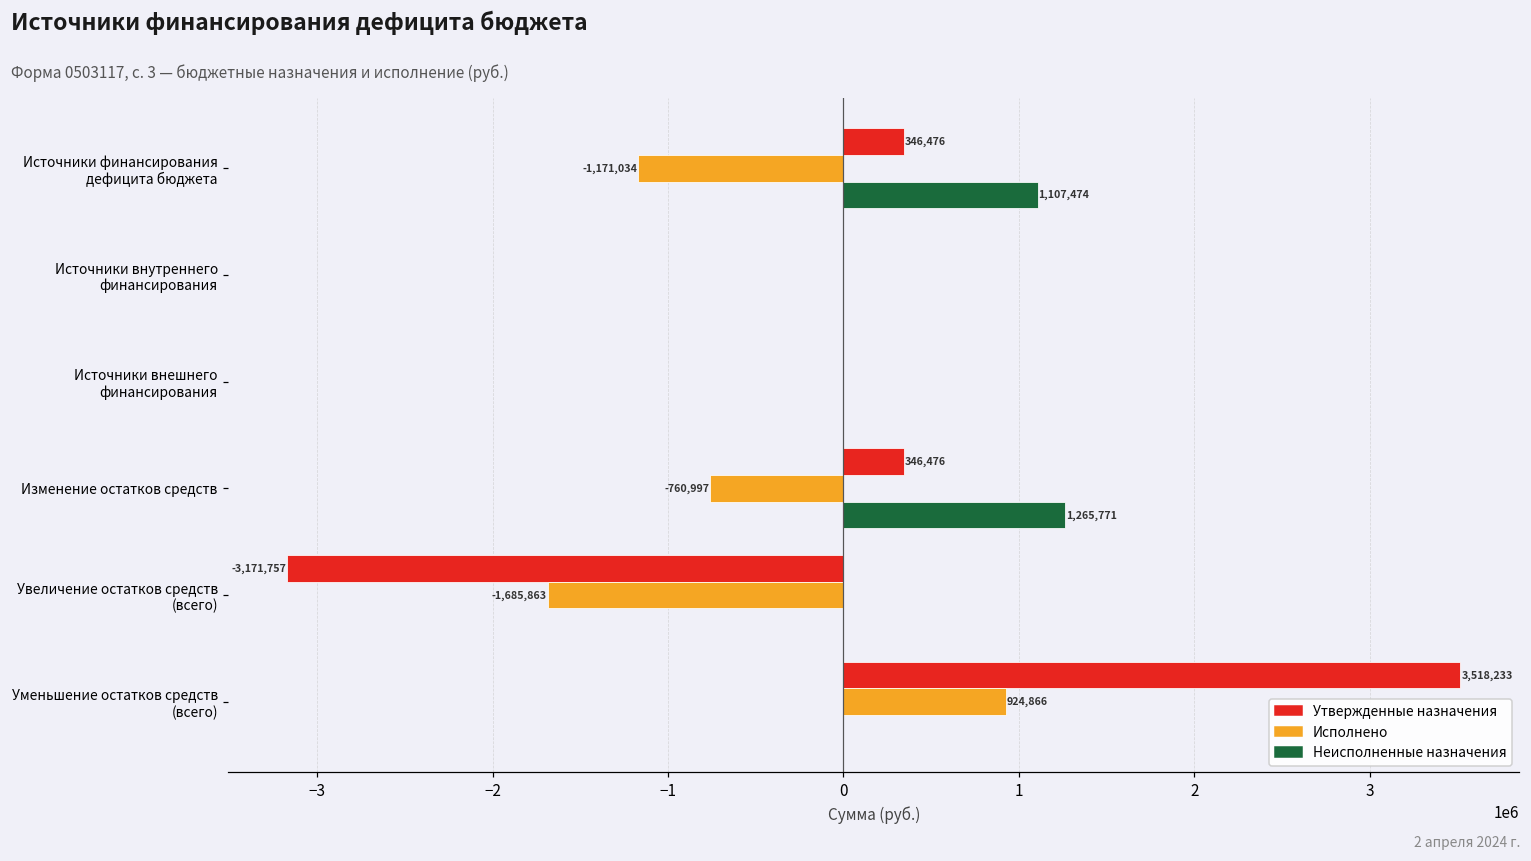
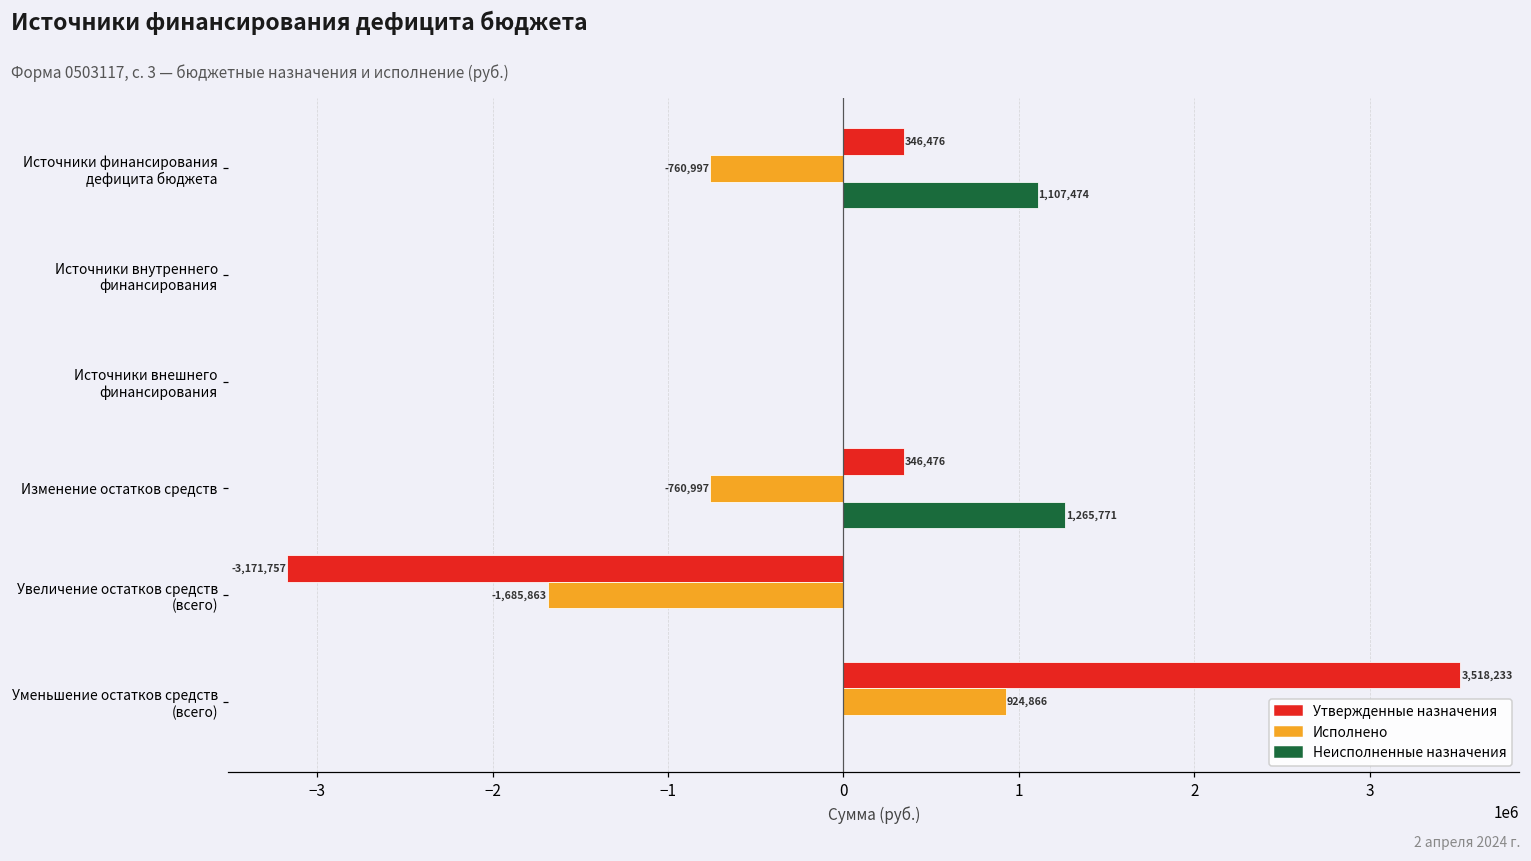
Исполнено, Источники финансирования дефицита бюджета: -1,171,034 -> -760,997
